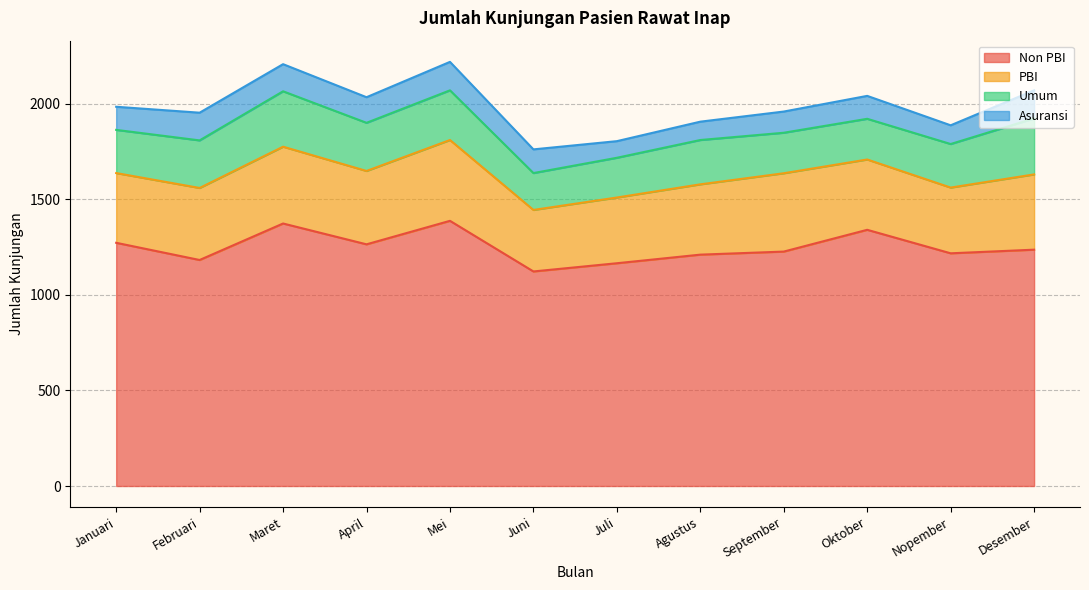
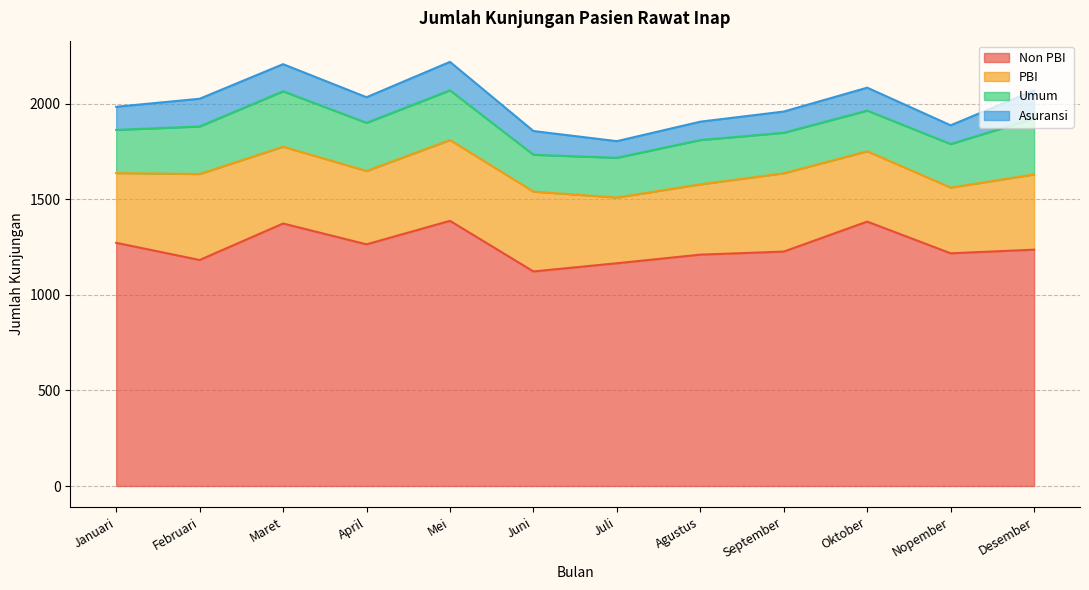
PBI, Februari: 380 -> 450
PBI, Juni: 320 -> 420
Non PBI, Oktober: 1340 -> 1380
